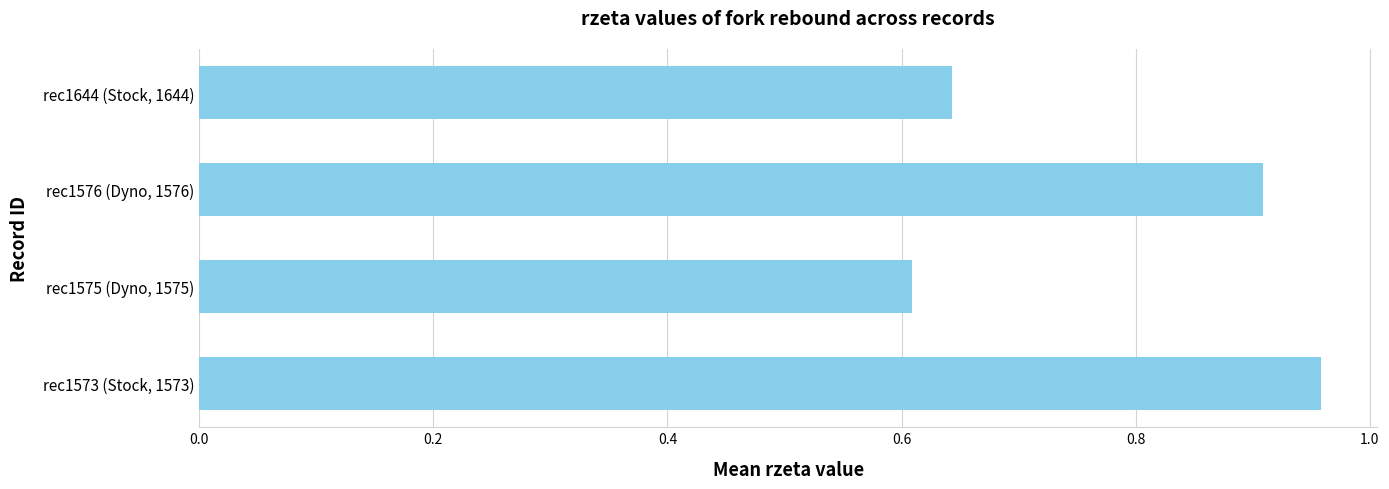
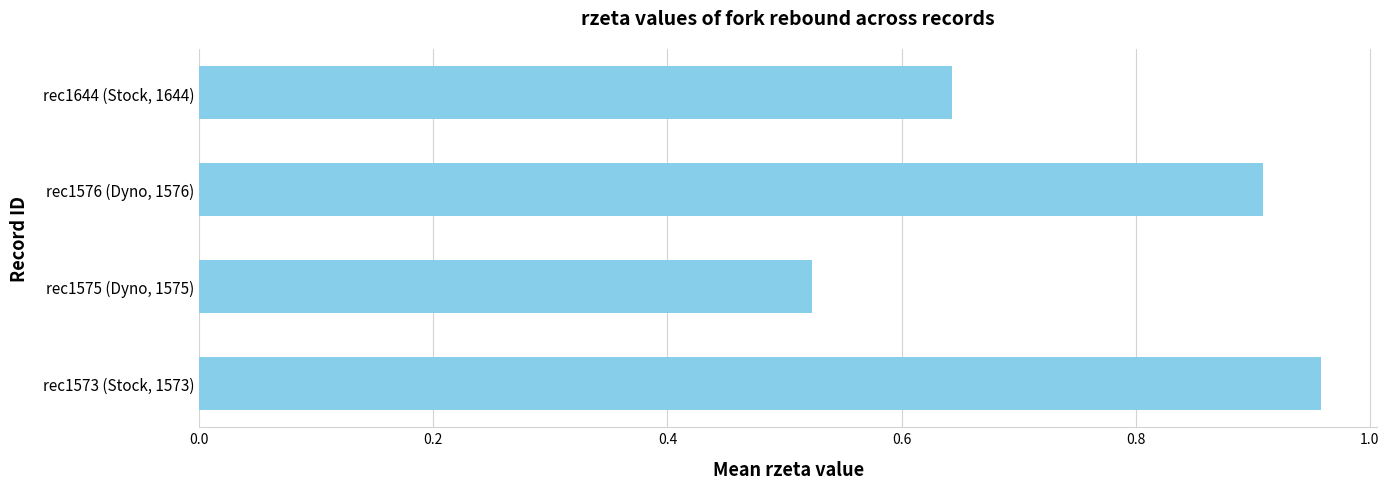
rec1575 (Dyno, 1575): 0.609 -> 0.523
